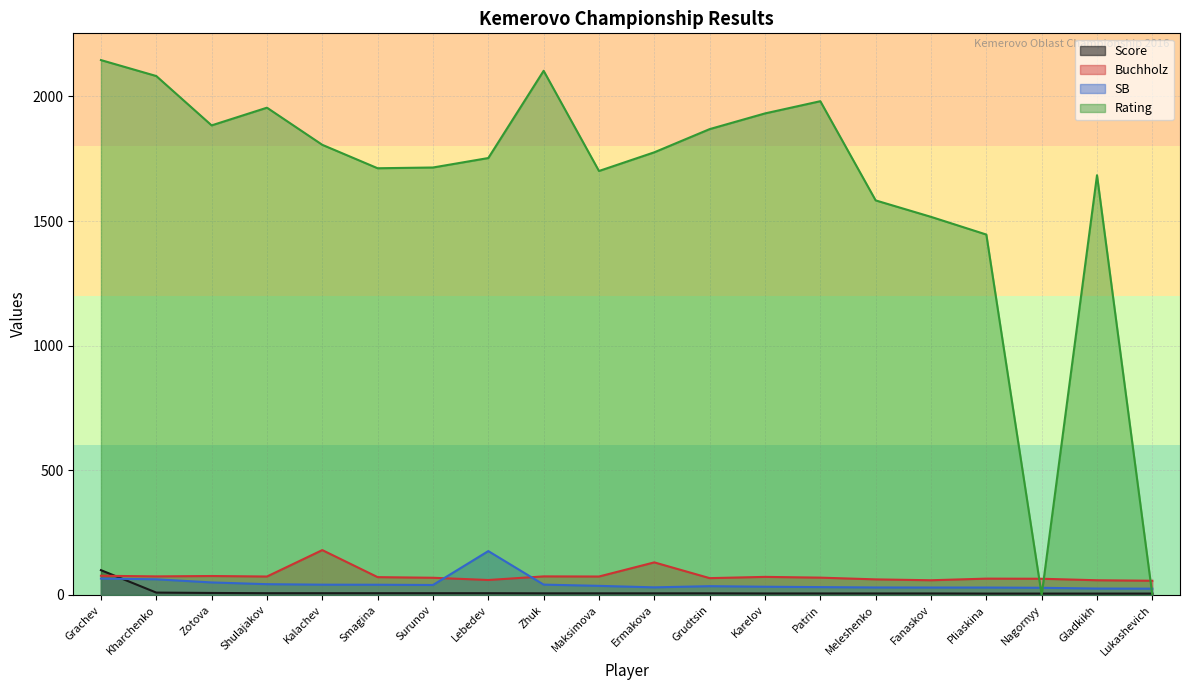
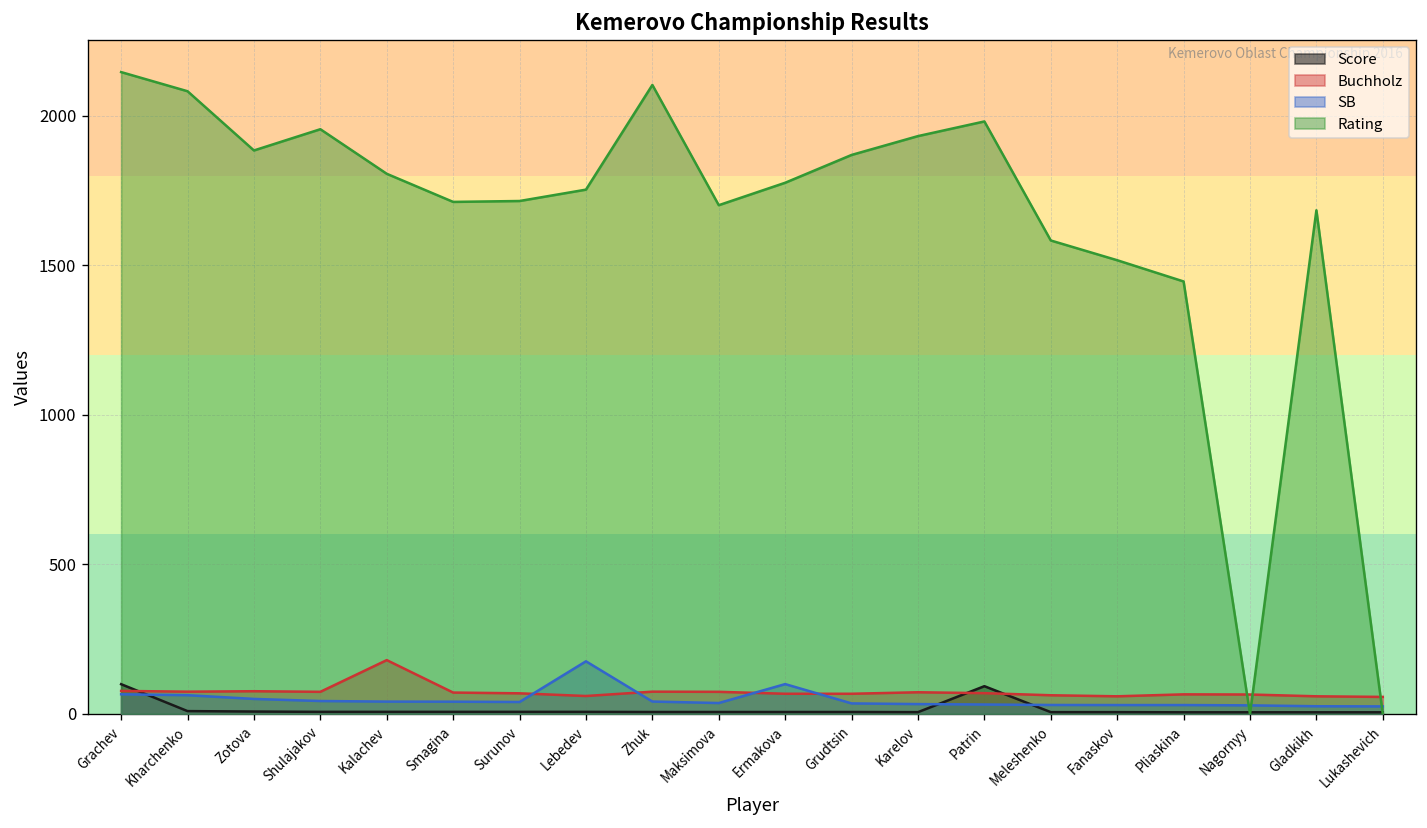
Buchholz, Ermakova: 130 -> 70
SB, Ermakova: 30 -> 100
Score, Patrin: 10 -> 90
